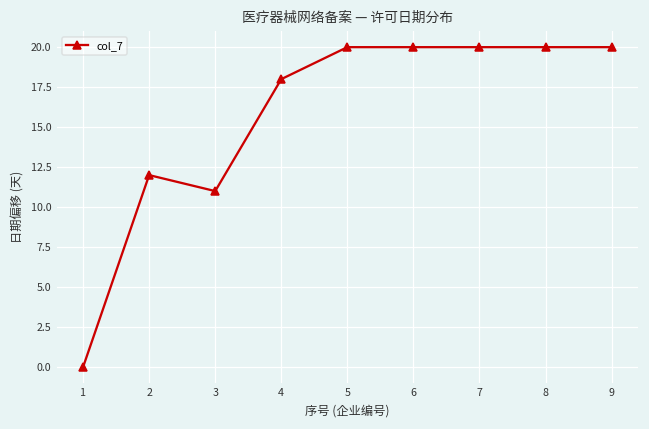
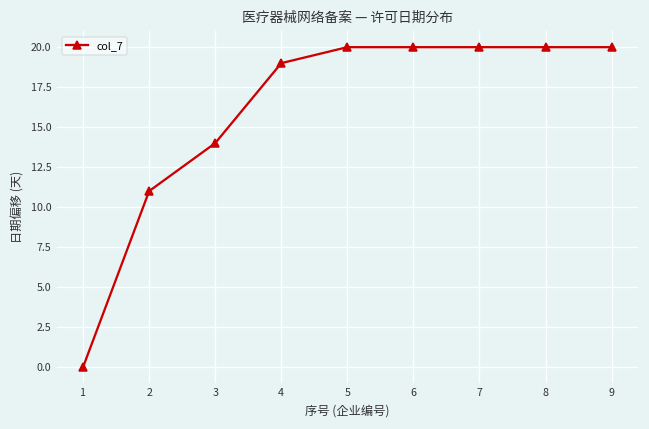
2: 12.0 -> 11.0
3: 11.0 -> 14.0
4: 18.0 -> 19.0
